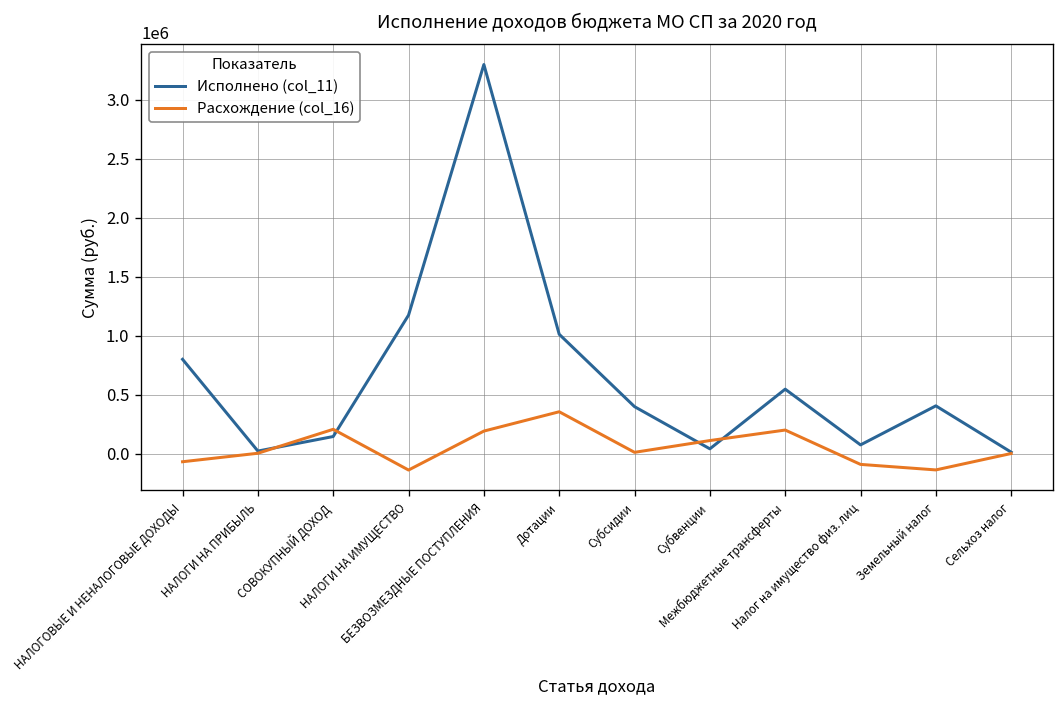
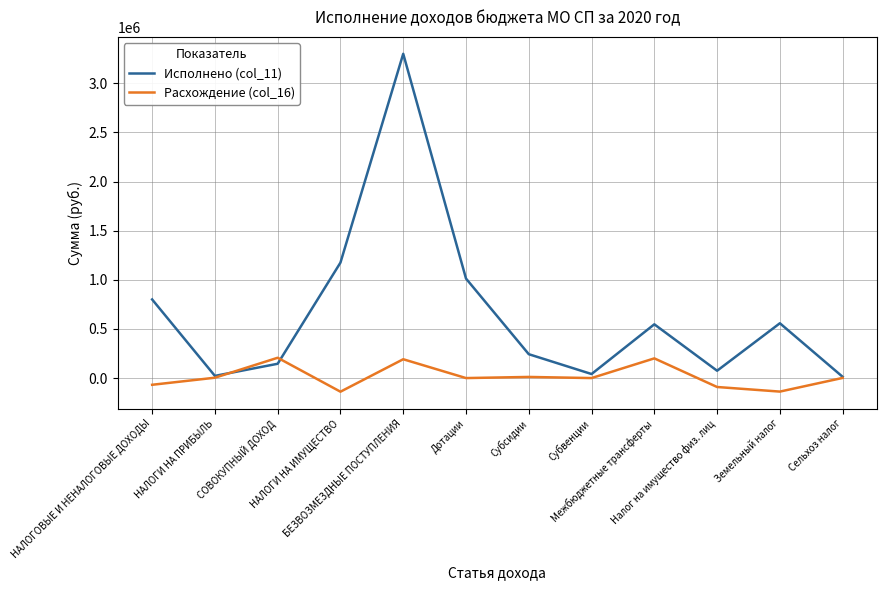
Расхождение (col_16), Дотации: 400000 -> 0
Исполнено (col_11), Субсидии: 400000 -> 200000
Расхождение (col_16), Субвенции: 100000 -> 0
Исполнено (col_11), Земельный налог: 400000 -> 600000
